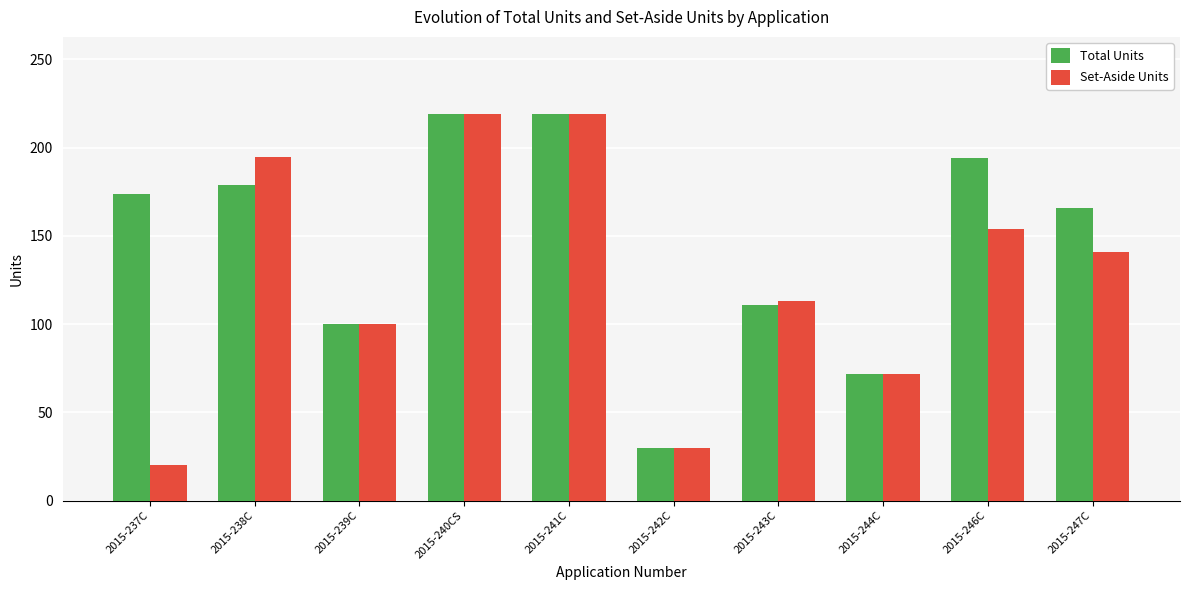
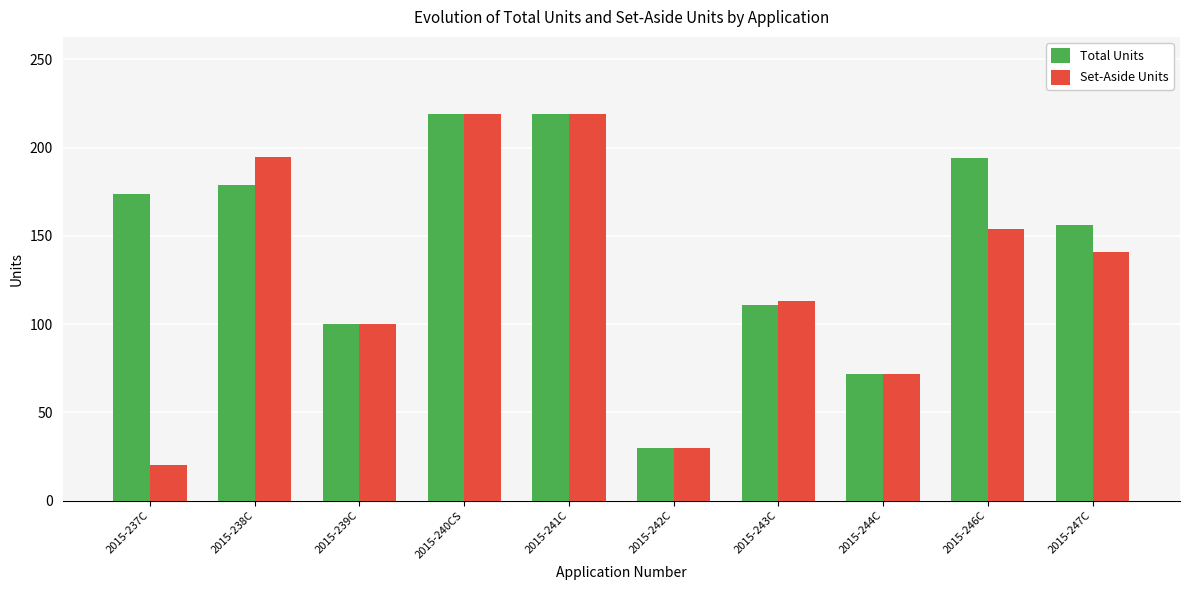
Total Units, 2015-247C: 166 -> 156
